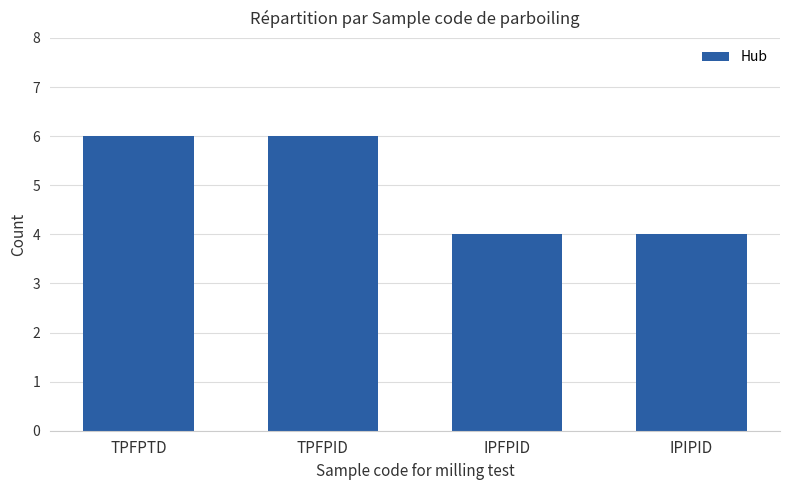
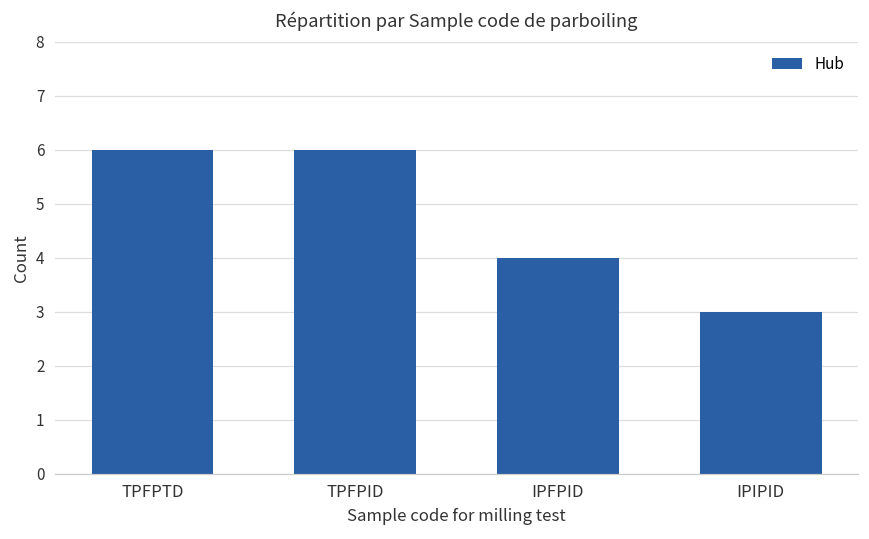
IPIPID: 4 -> 3
